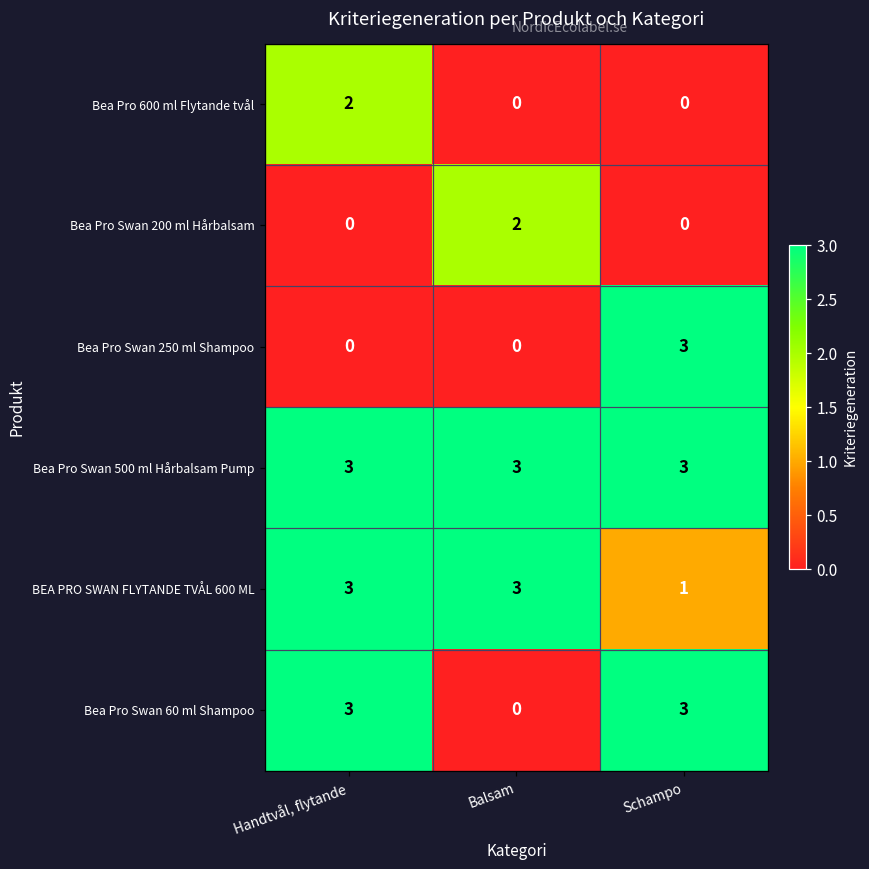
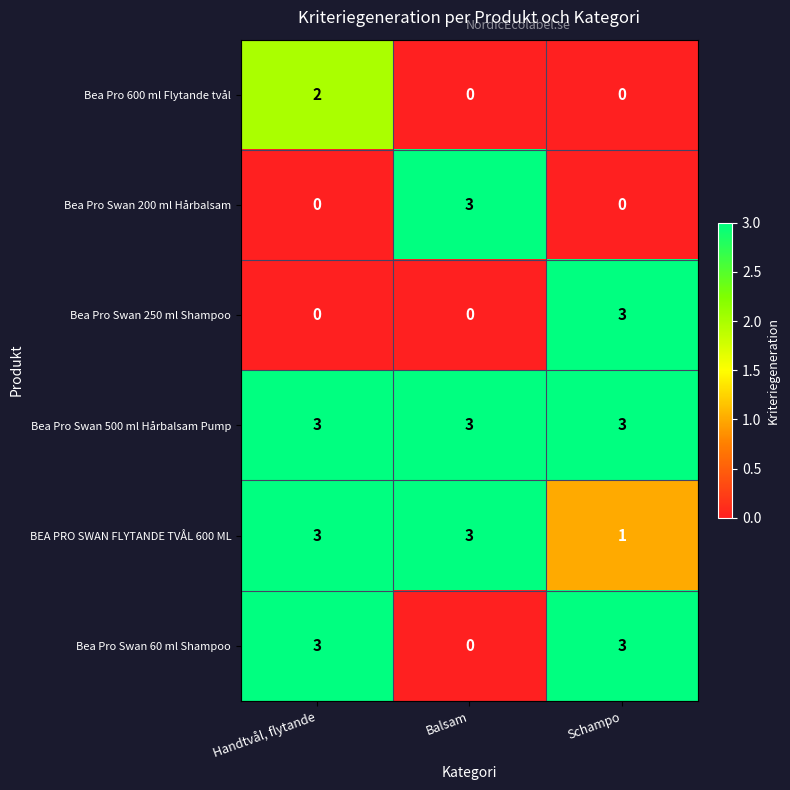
Bea Pro Swan 200 ml Hårbalsam, Balsam: 2 -> 3
